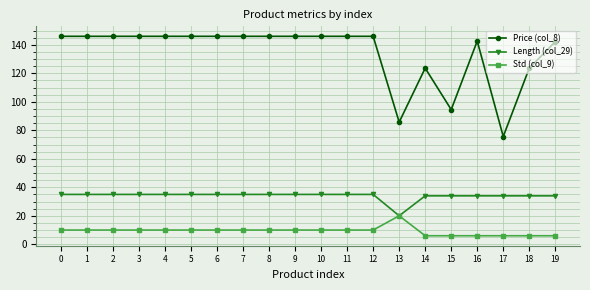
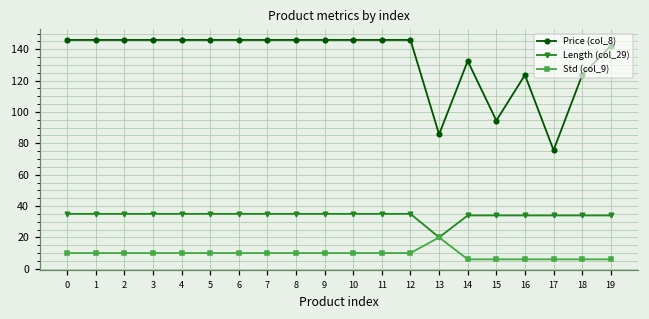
Price (col_8), 14: 124 -> 133
Price (col_8), 16: 143 -> 124
